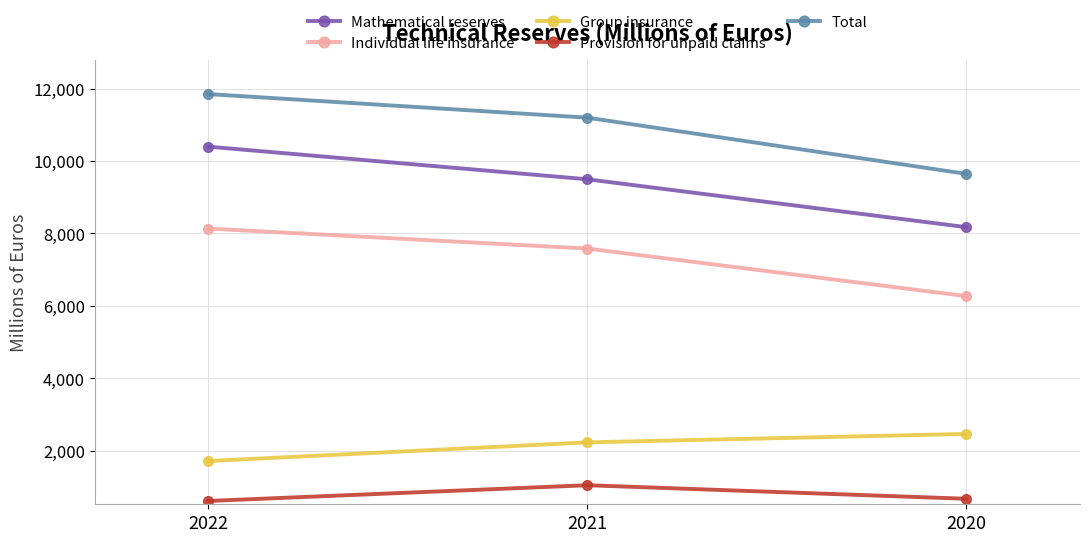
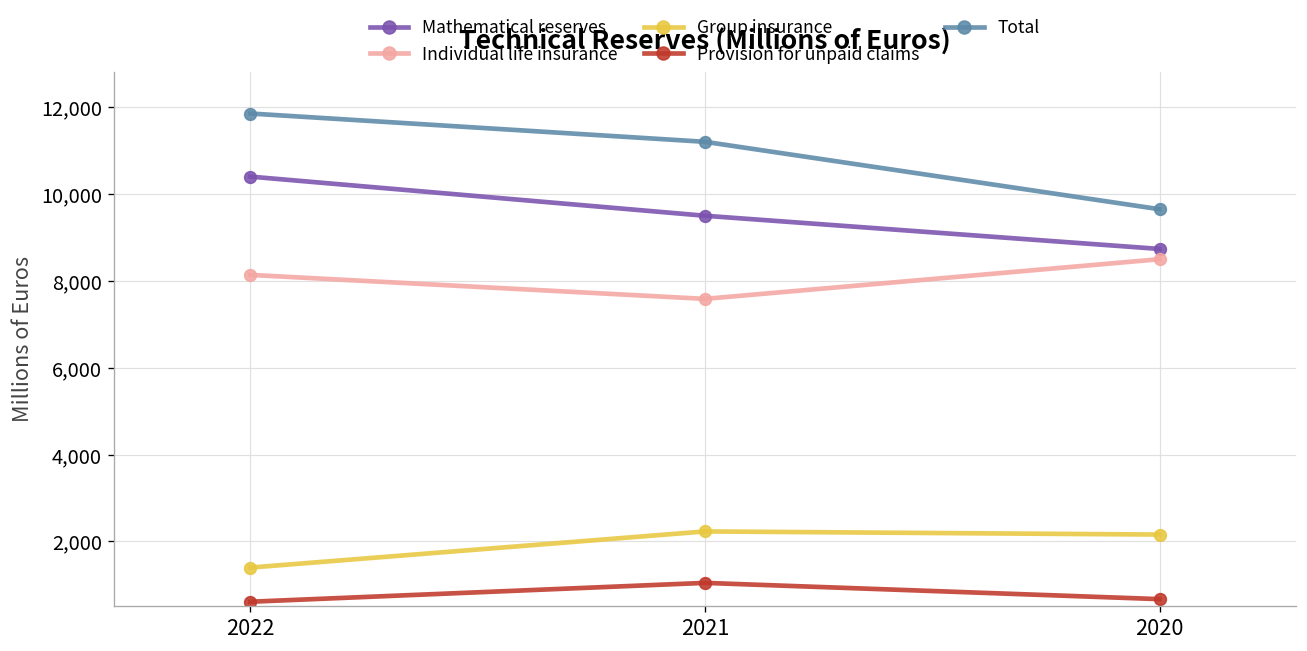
Group insurance, 2022: 1,700 -> 1,400
Mathematical reserves, 2020: 8,200 -> 8,700
Individual life insurance, 2020: 6,300 -> 8,500
Group insurance, 2020: 2,500 -> 2,200
